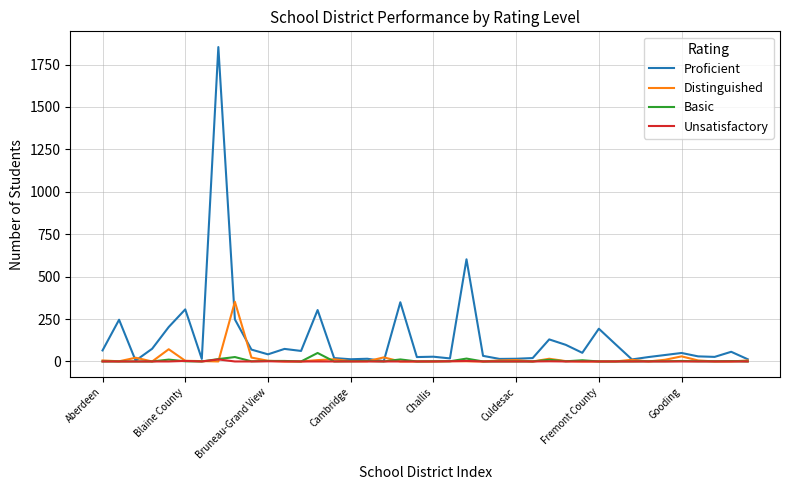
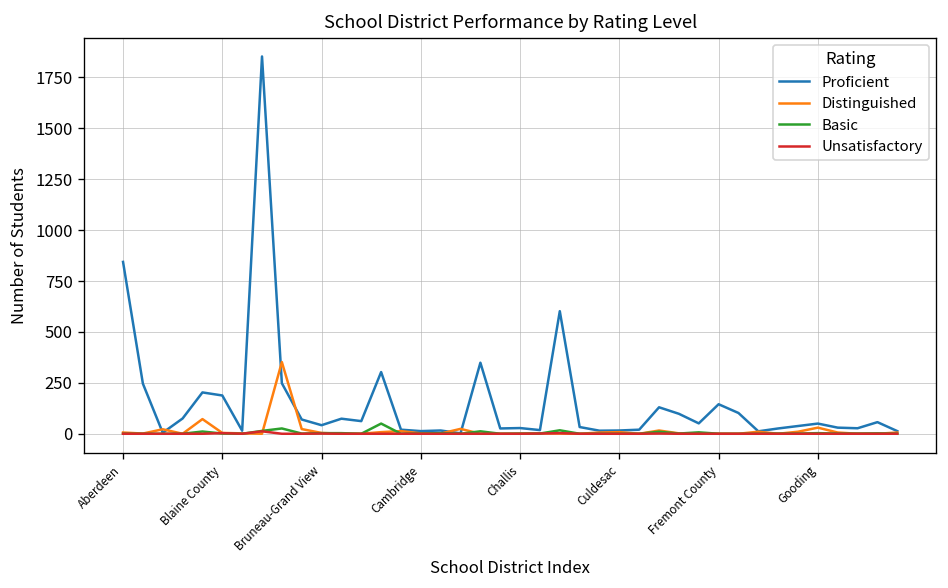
Proficient, Aberdeen: 70 -> 840
Proficient, Blaine County: 310 -> 190
Proficient, Fremont County: 190 -> 150
